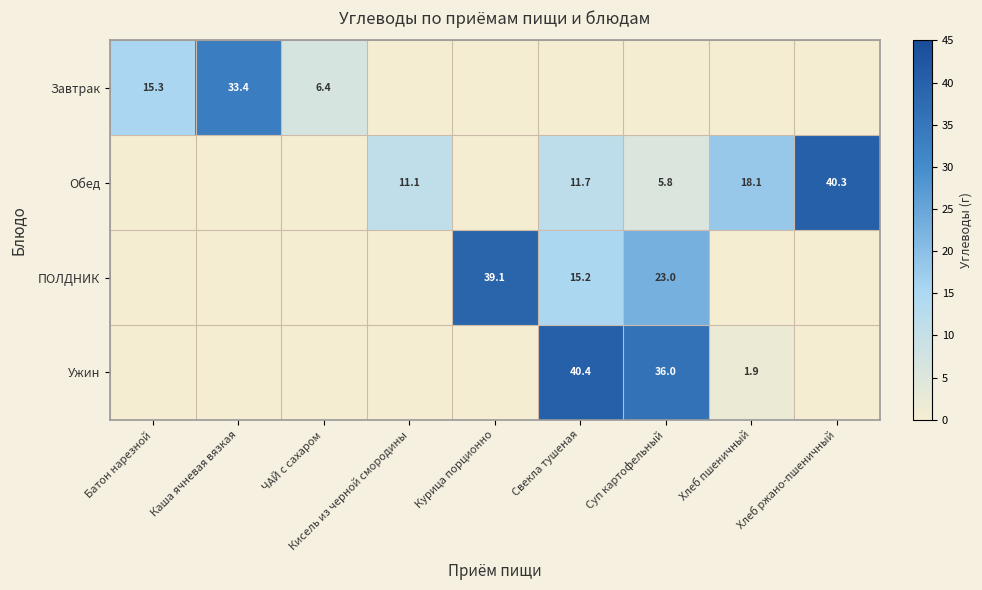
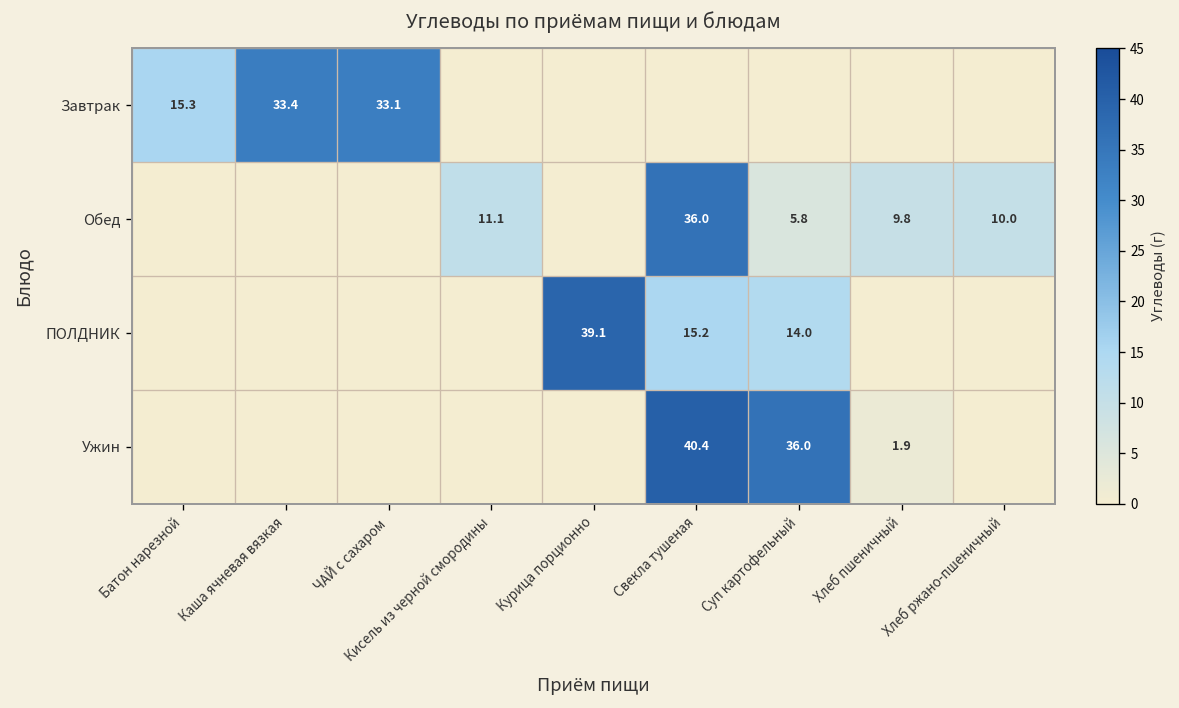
Завтрак, ЧАЙ с сахаром: 6.4 -> 33.1
Обед, Свекла тушеная: 11.7 -> 36.0
Обед, Хлеб пшеничный: 18.1 -> 9.8
Обед, Хлеб ржано-пшеничный: 40.3 -> 10.0
ПОЛДНИК, Суп картофельный: 23.0 -> 14.0
